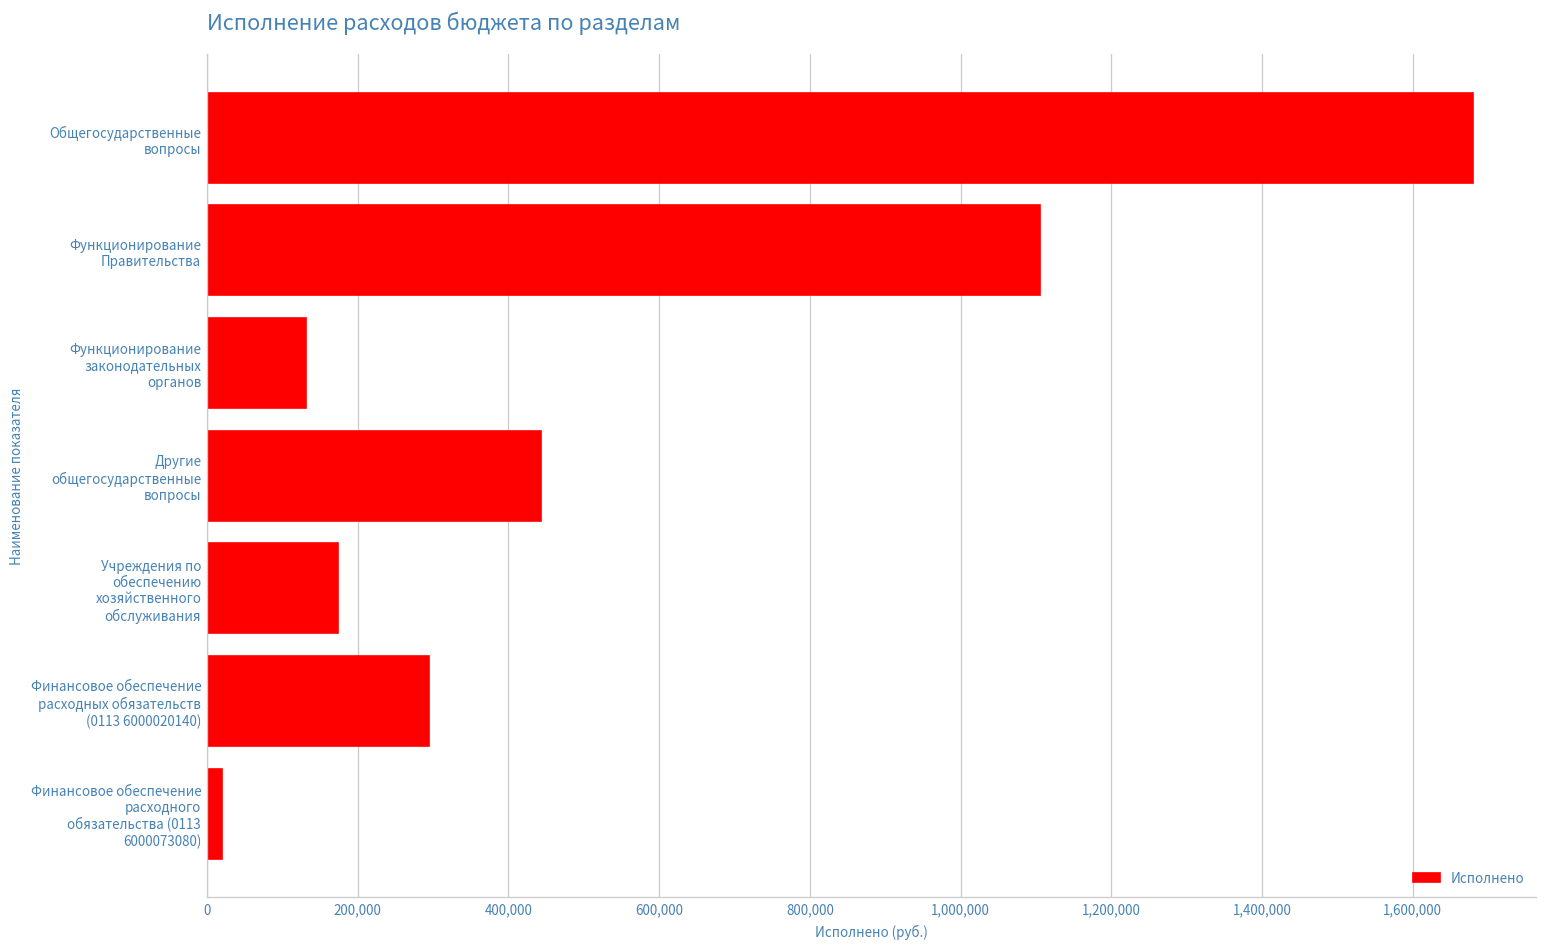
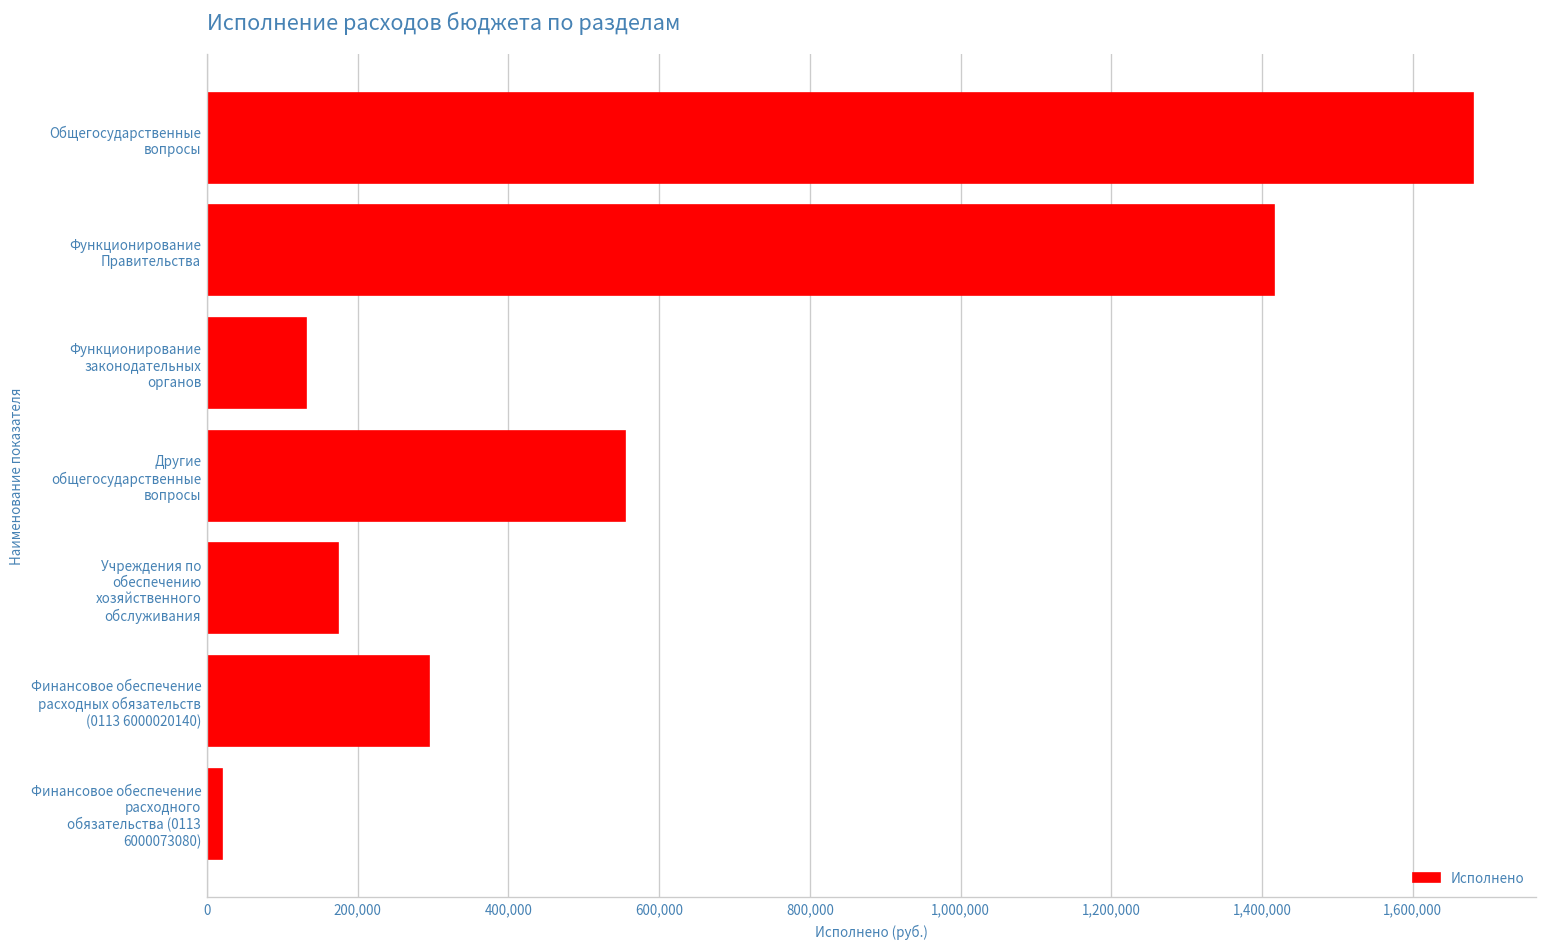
Функционирование Правительства: 1,110,000 -> 1,420,000
Другие общегосударственные вопросы: 440,000 -> 560,000
